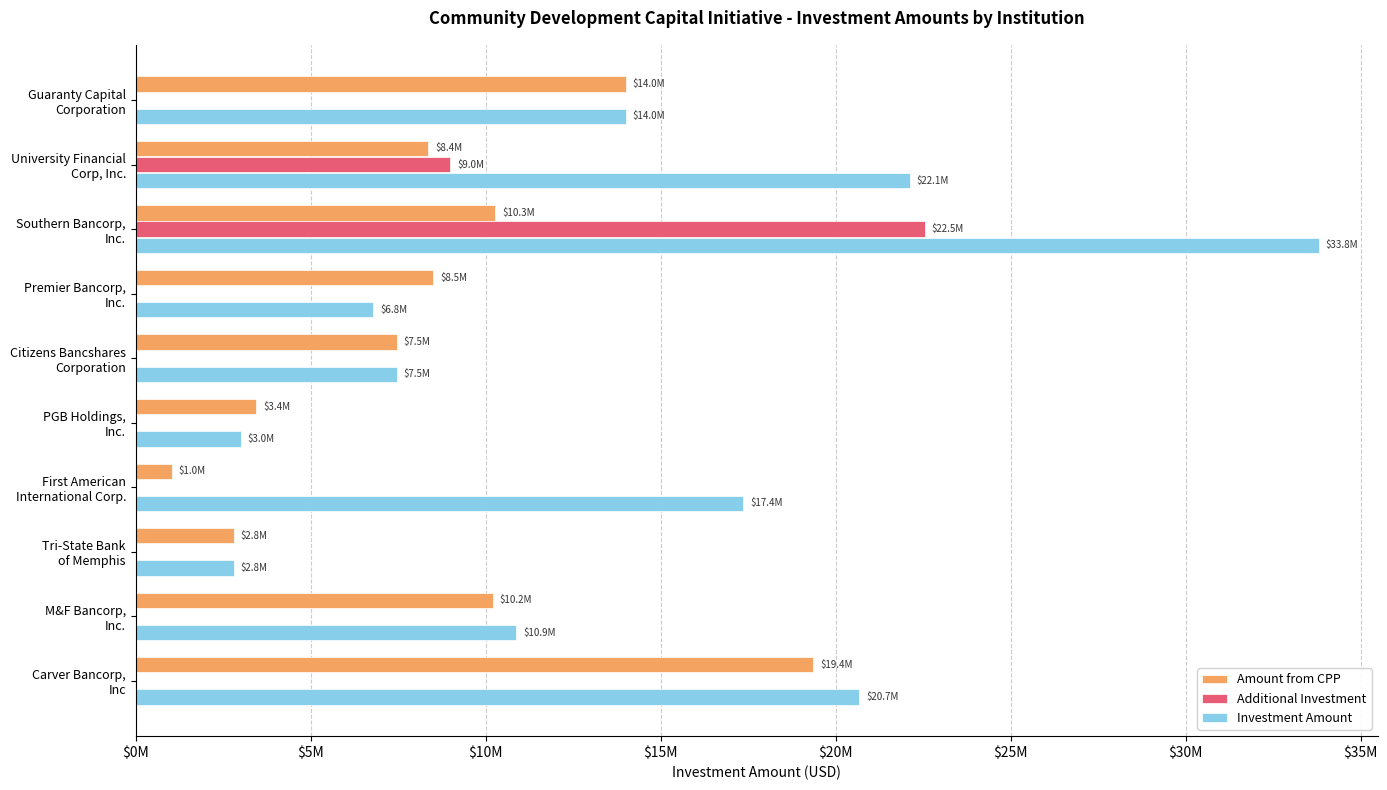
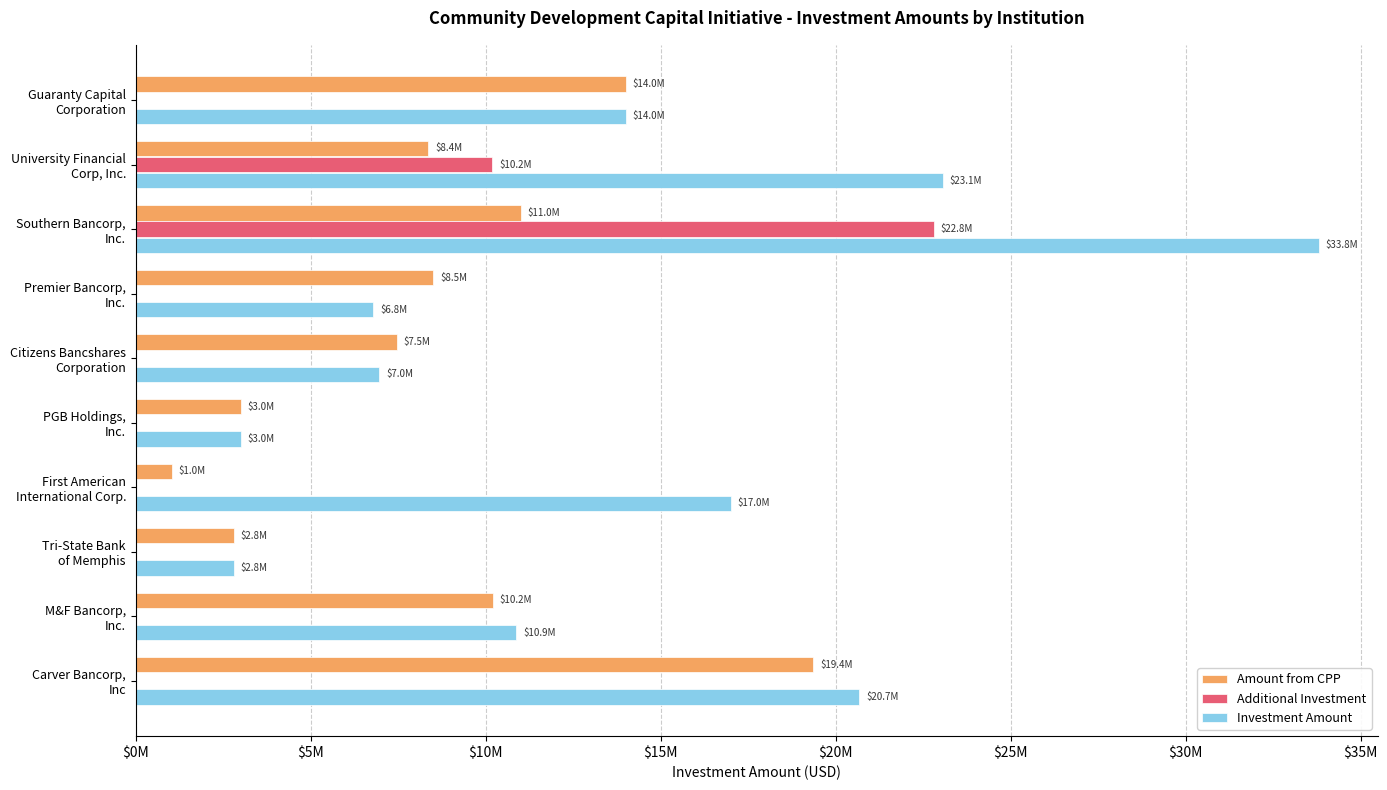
Additional Investment, University Financial Corp, Inc.: $9.0M -> $10.2M
Investment Amount, University Financial Corp, Inc.: $22.1M -> $23.1M
Amount from CPP, Southern Bancorp, Inc.: $10.3M -> $11.0M
Additional Investment, Southern Bancorp, Inc.: $22.5M -> $22.8M
Investment Amount, Citizens Bancshares Corporation: $7.5M -> $7.0M
Amount from CPP, PGB Holdings, Inc.: $3.4M -> $3.0M
Investment Amount, First American International Corp.: $17.4M -> $17.0M
